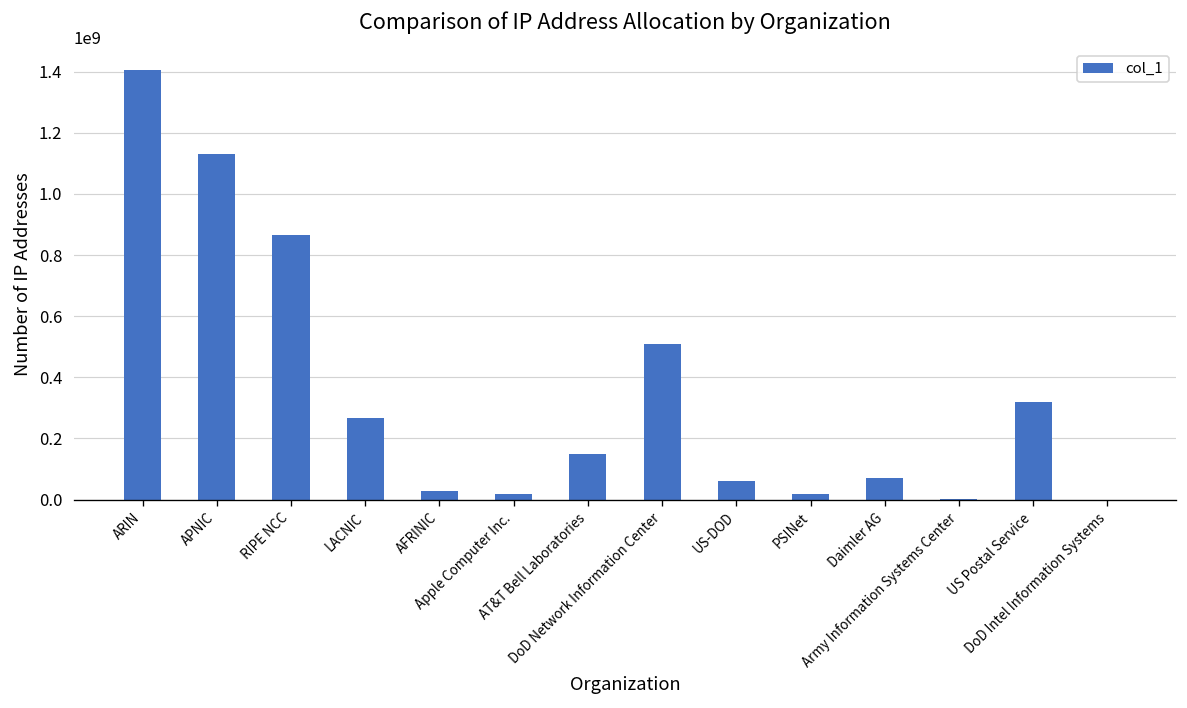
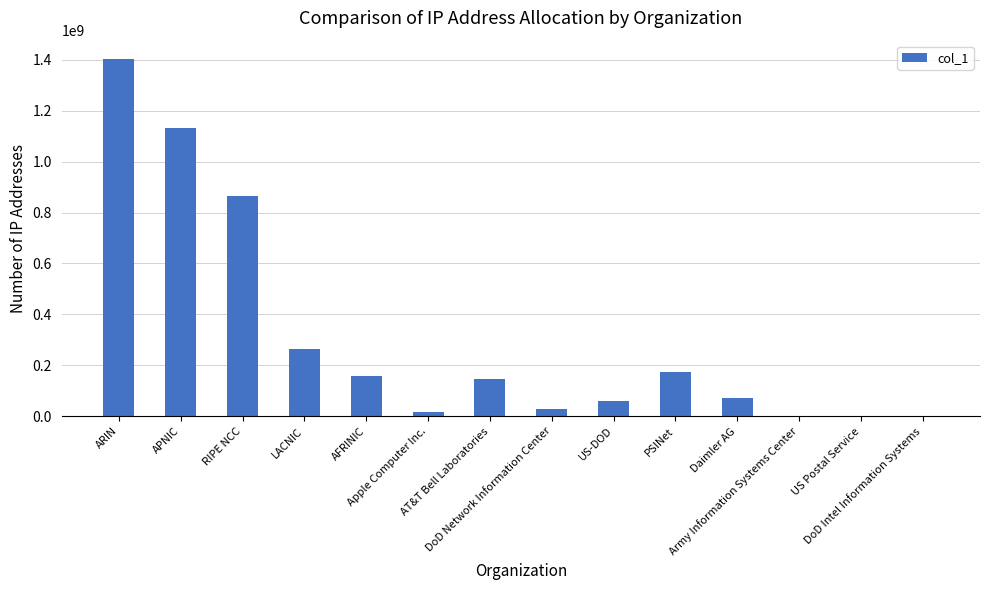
AFRINIC: 30000000 -> 160000000
DoD Network Information Center: 510000000 -> 30000000
PSINet: 20000000 -> 170000000
US Postal Service: 320000000 -> 0
